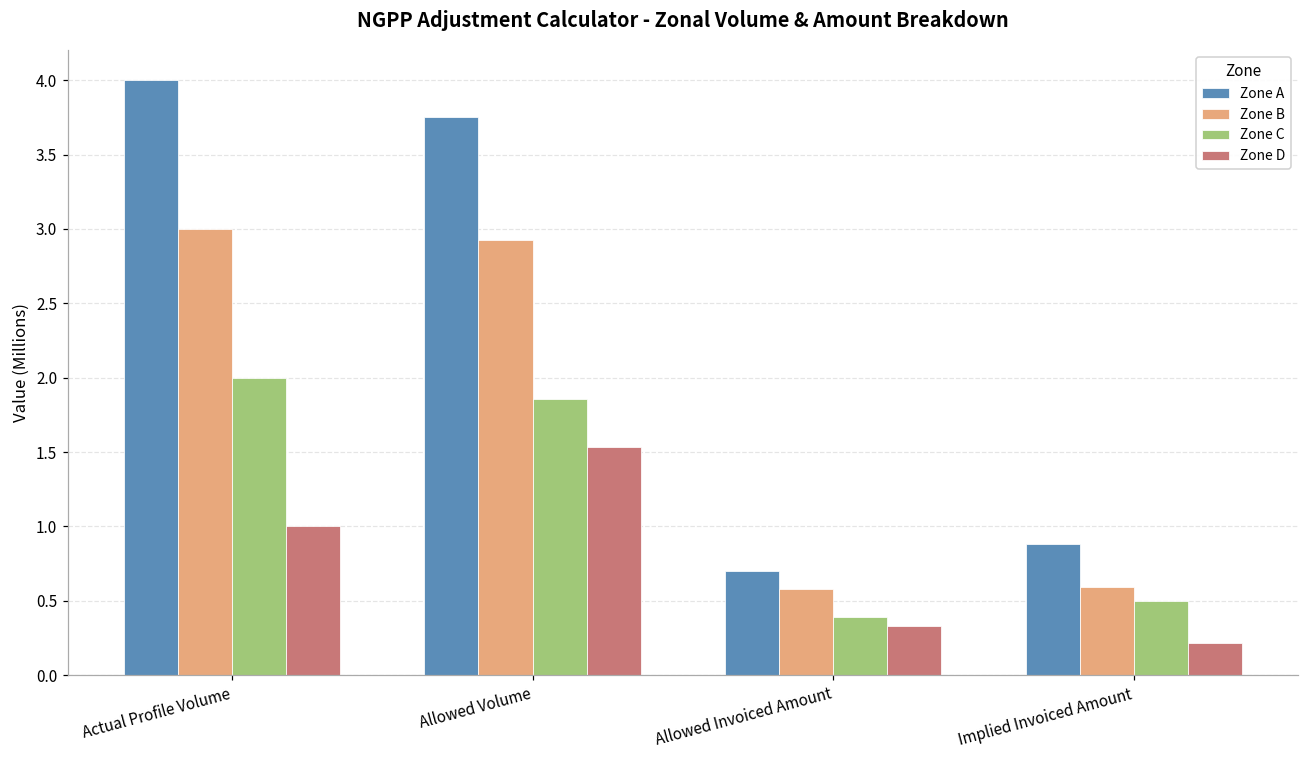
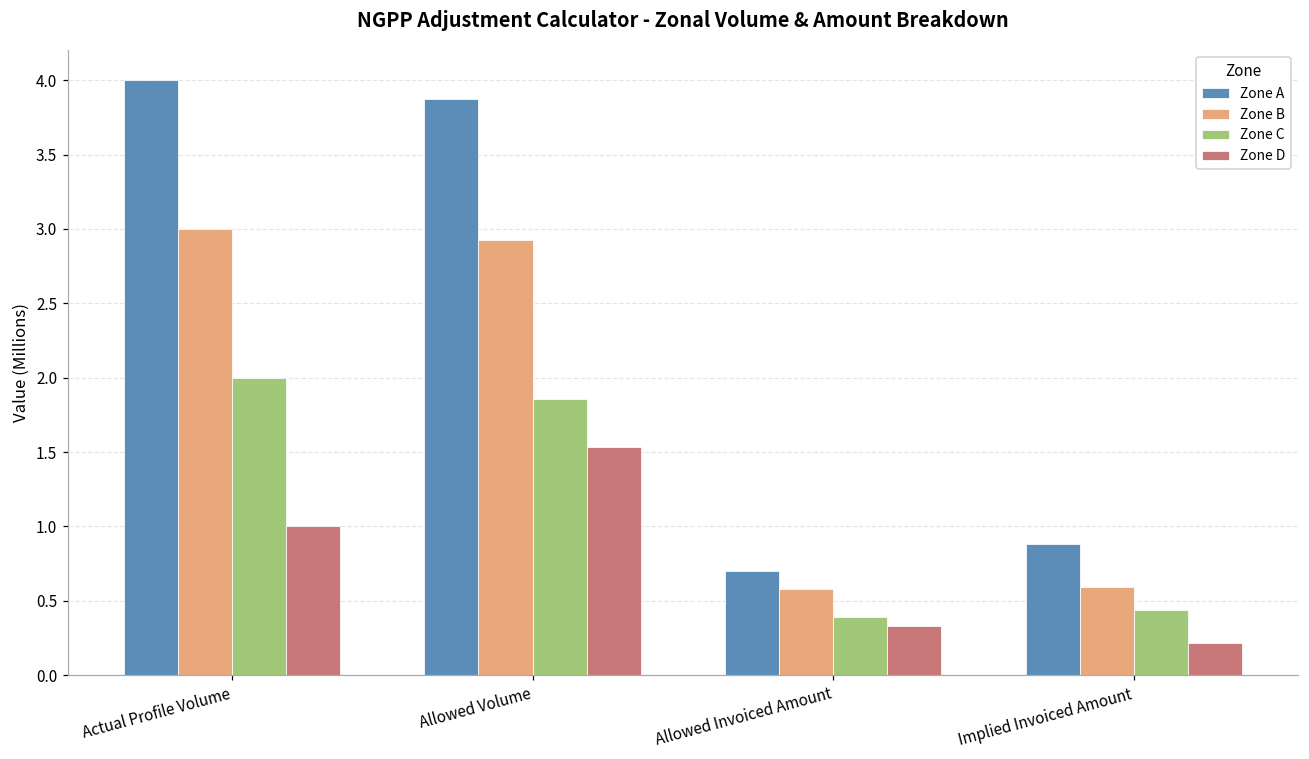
Zone A, Allowed Volume: 3.75 -> 3.87
Zone C, Implied Invoiced Amount: 0.50 -> 0.44
